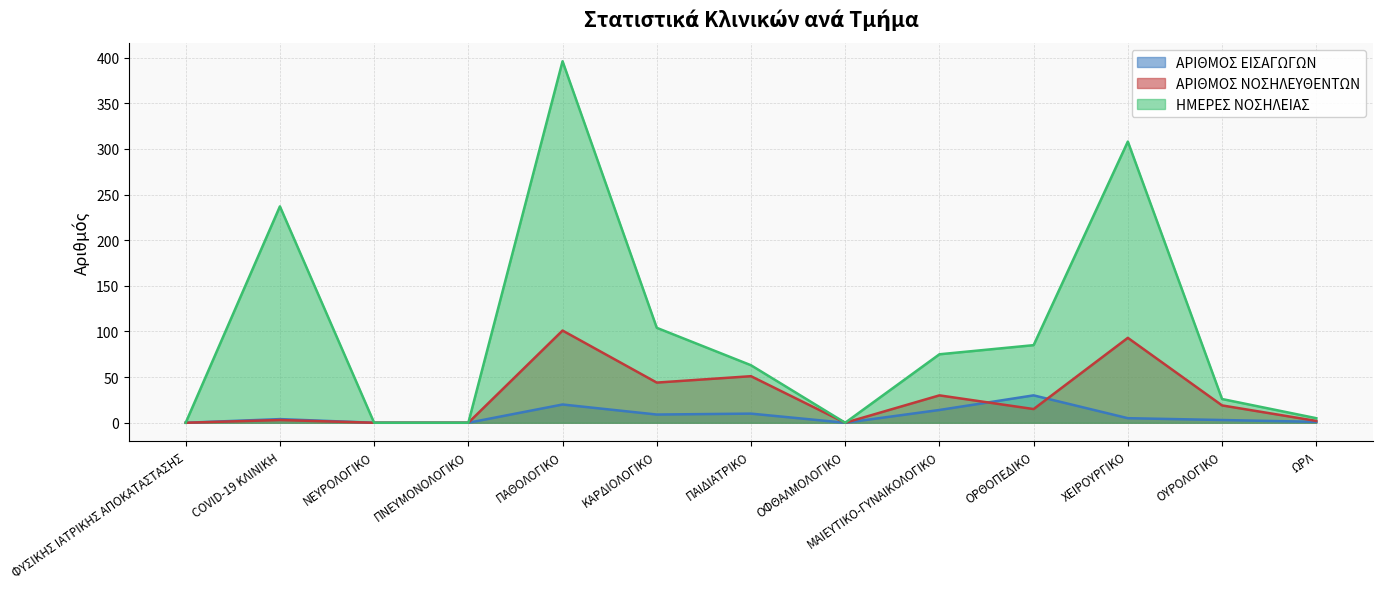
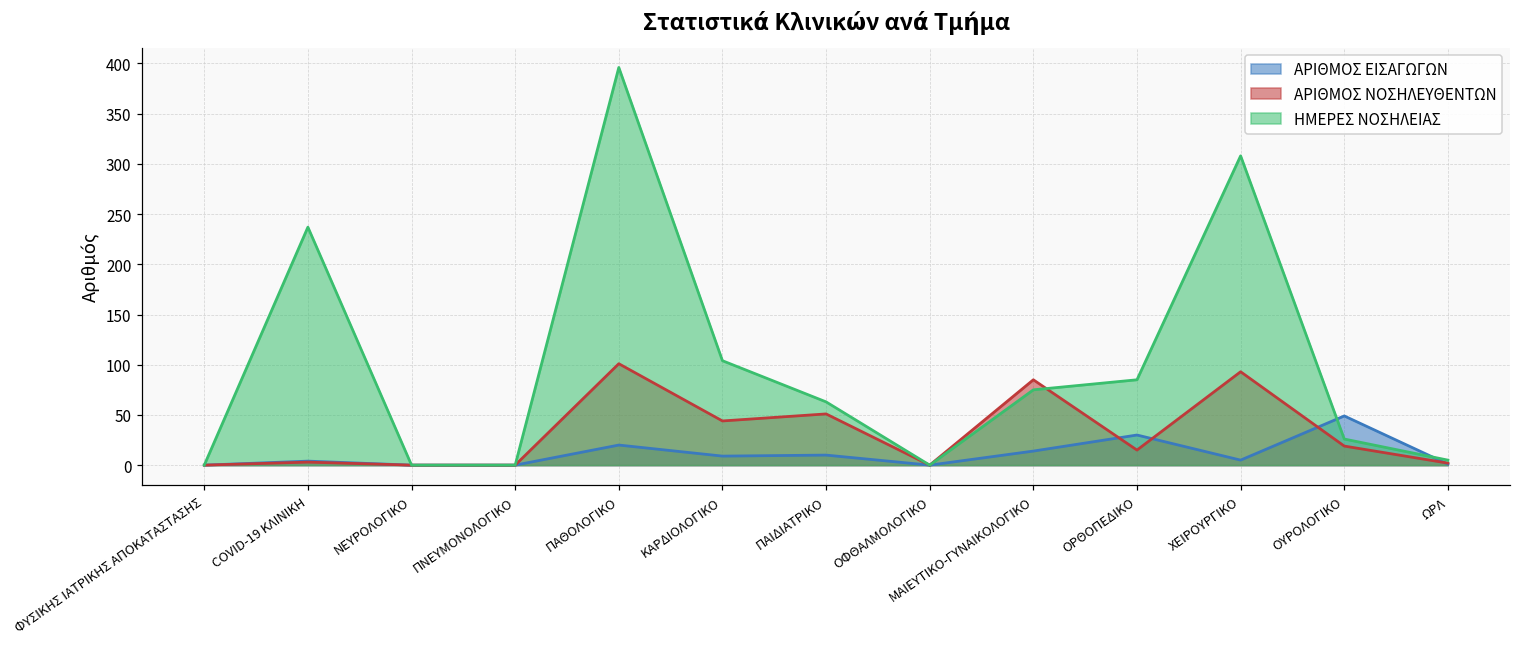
ΑΡΙΘΜΟΣ ΝΟΣΗΛΕΥΘΕΝΤΩΝ, ΜΑΙΕΥΤΙΚΟ-ΓΥΝΑΙΚΟΛΟΓΙΚΟ: 30 -> 90
ΑΡΙΘΜΟΣ ΕΙΣΑΓΩΓΩΝ, ΟΥΡΟΛΟΓΙΚΟ: 0 -> 50
